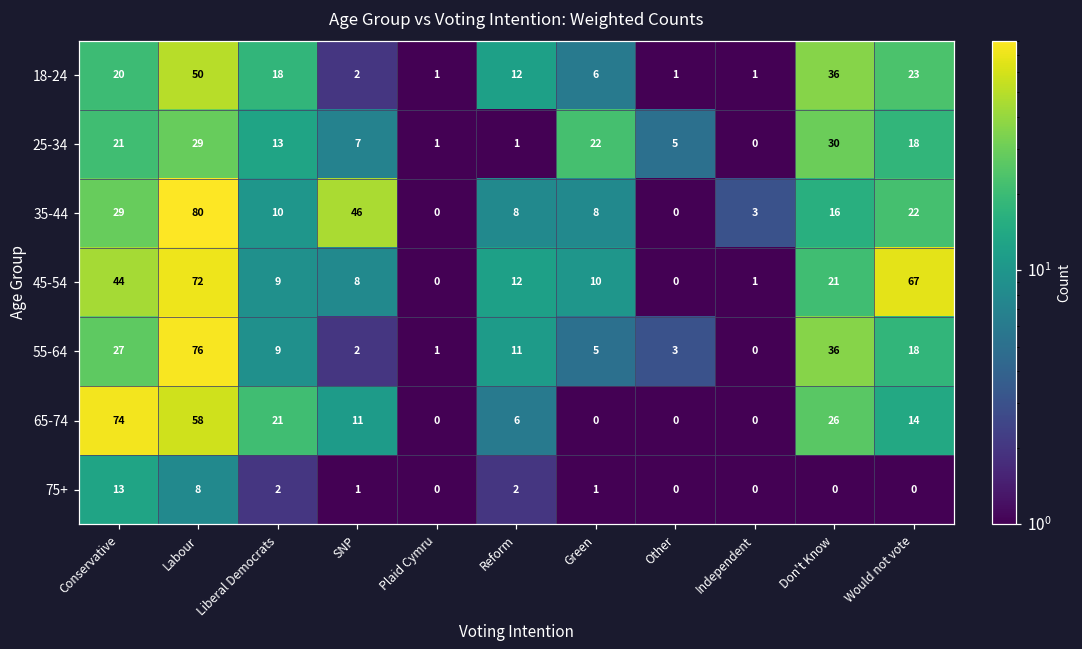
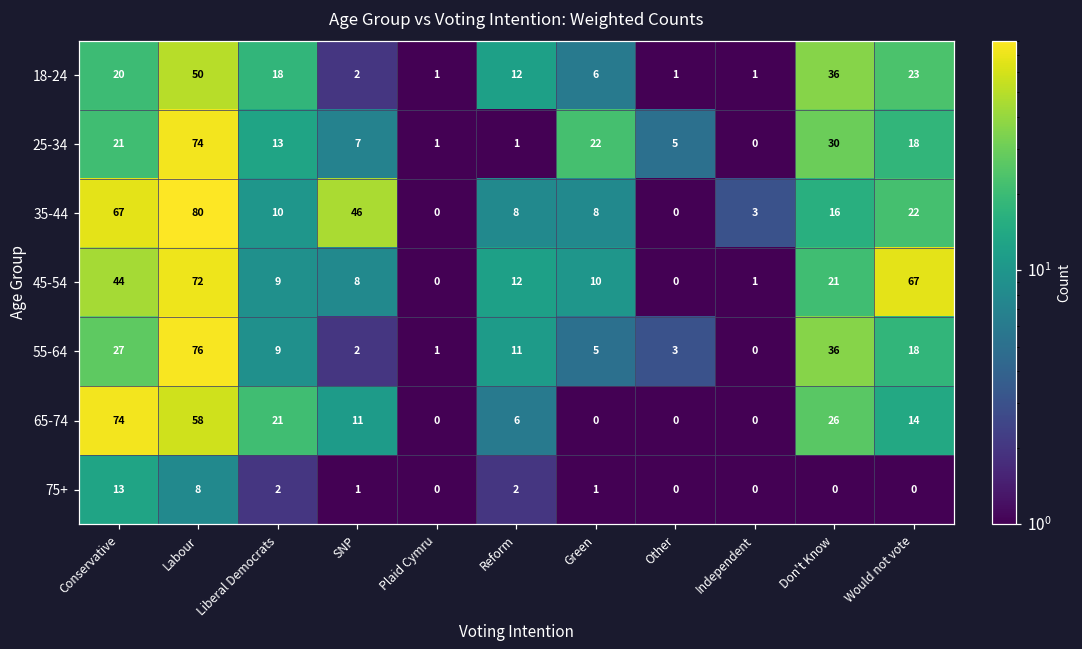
25-34, Labour: 29 -> 74
35-44, Conservative: 29 -> 67
